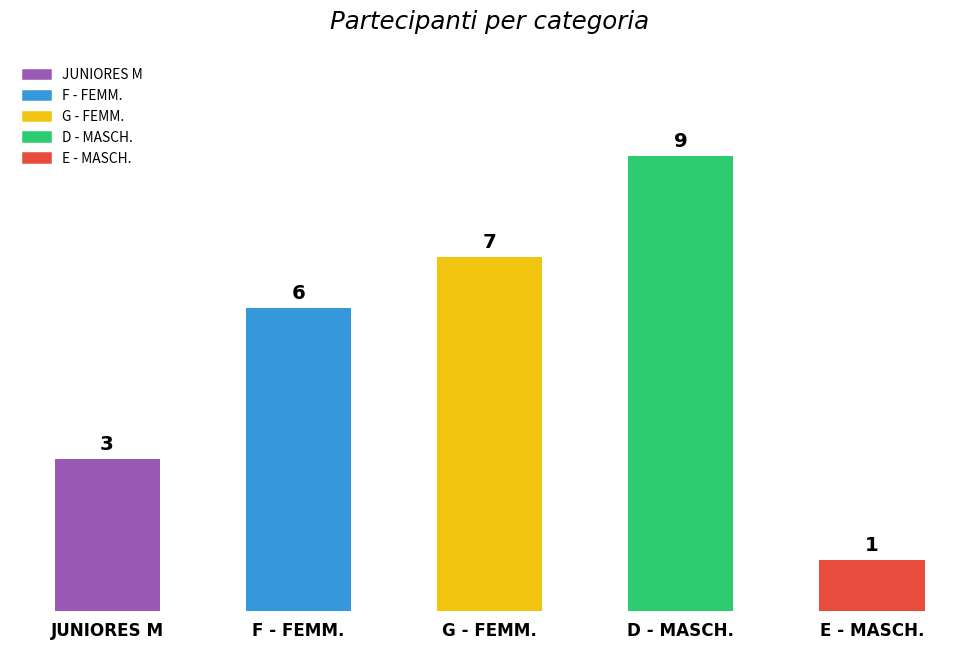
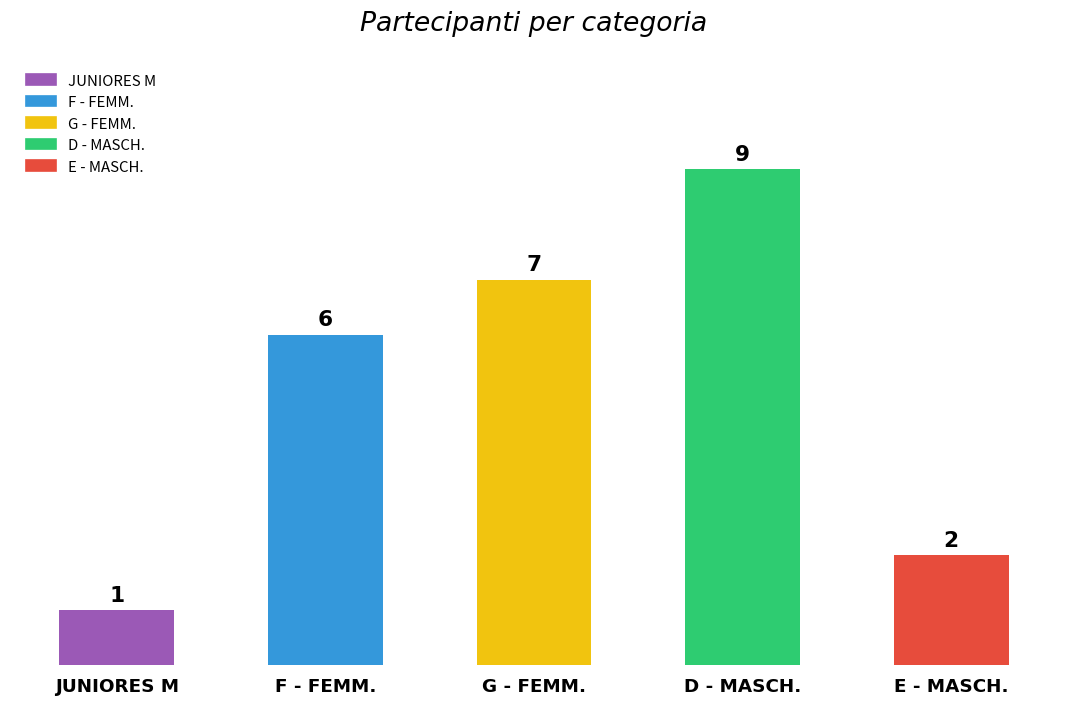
JUNIORES M: 3 -> 1
E - MASCH.: 1 -> 2
